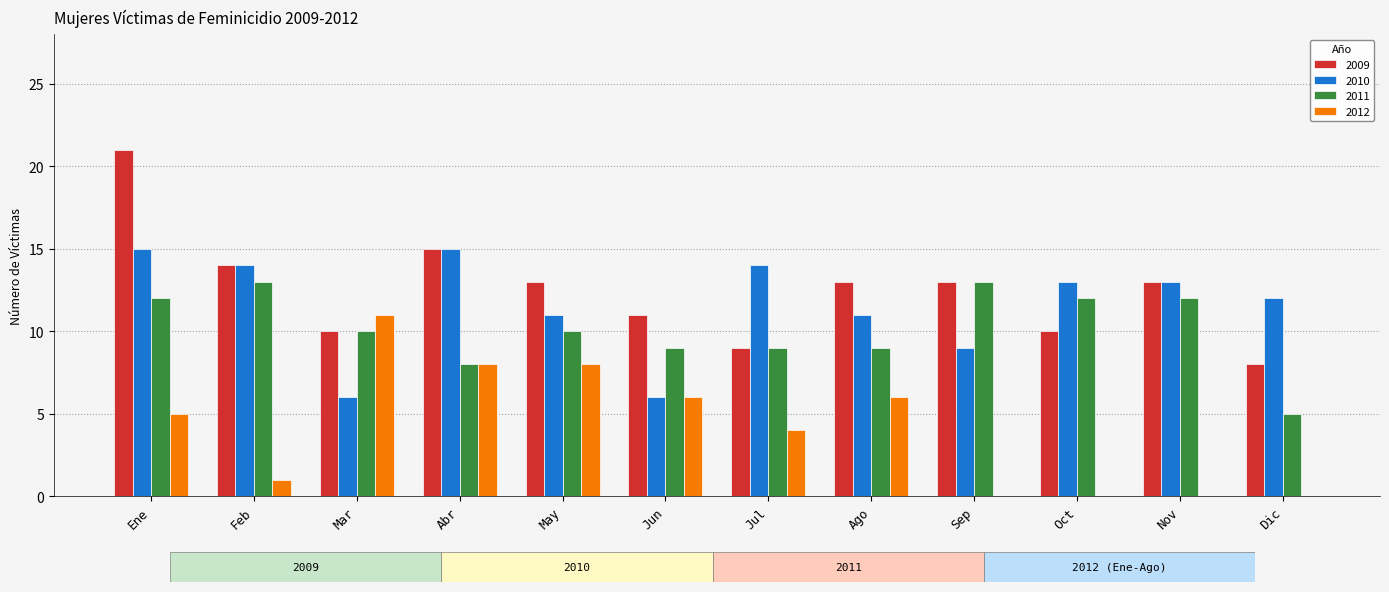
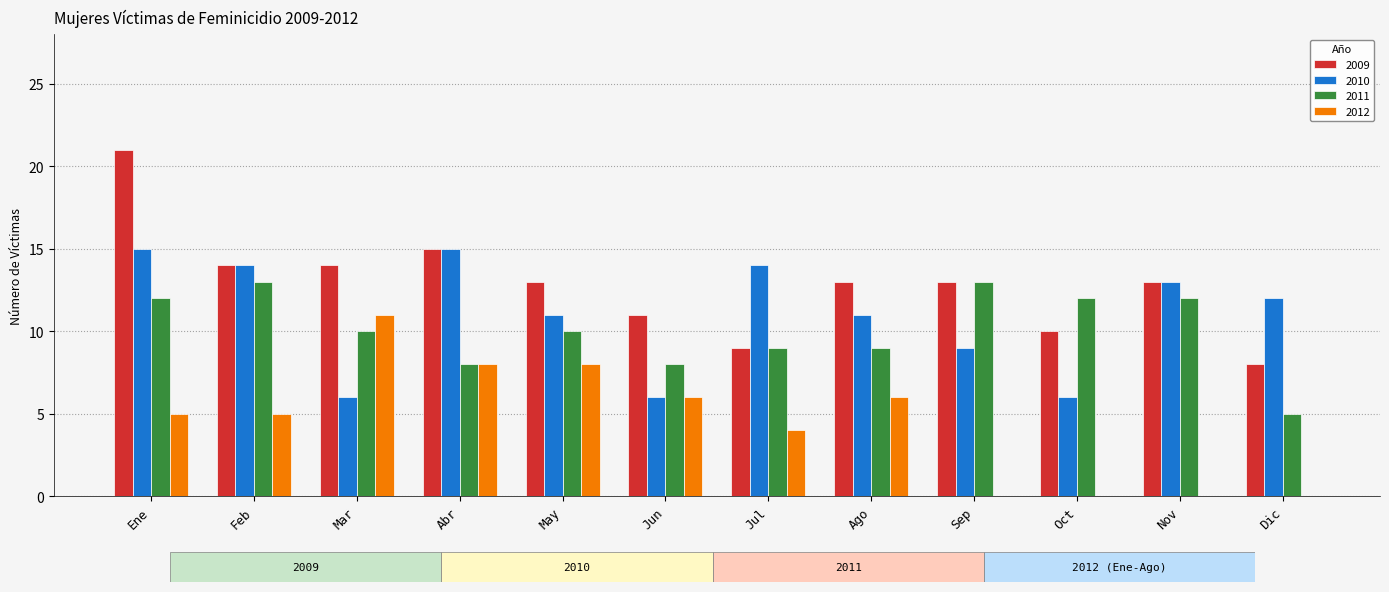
2012, Feb: 1 -> 5
2009, Mar: 10 -> 14
2011, Jun: 9 -> 8
2010, Oct: 13 -> 6
